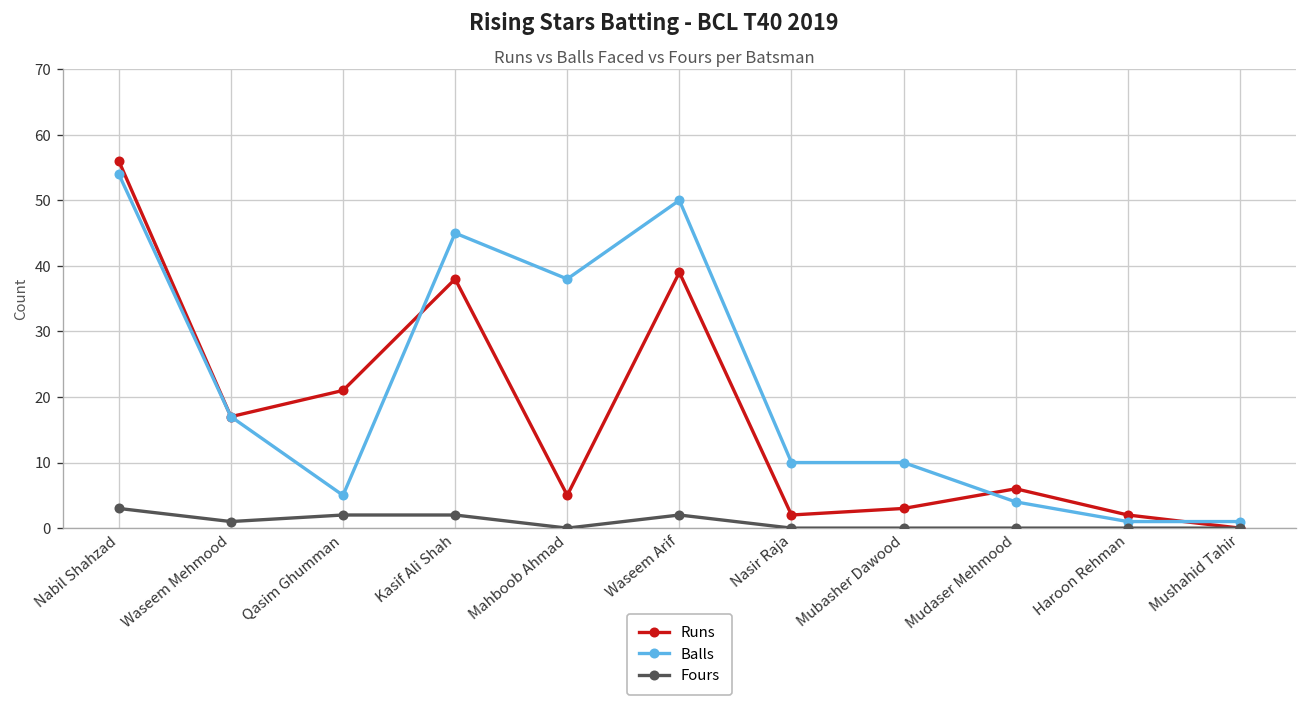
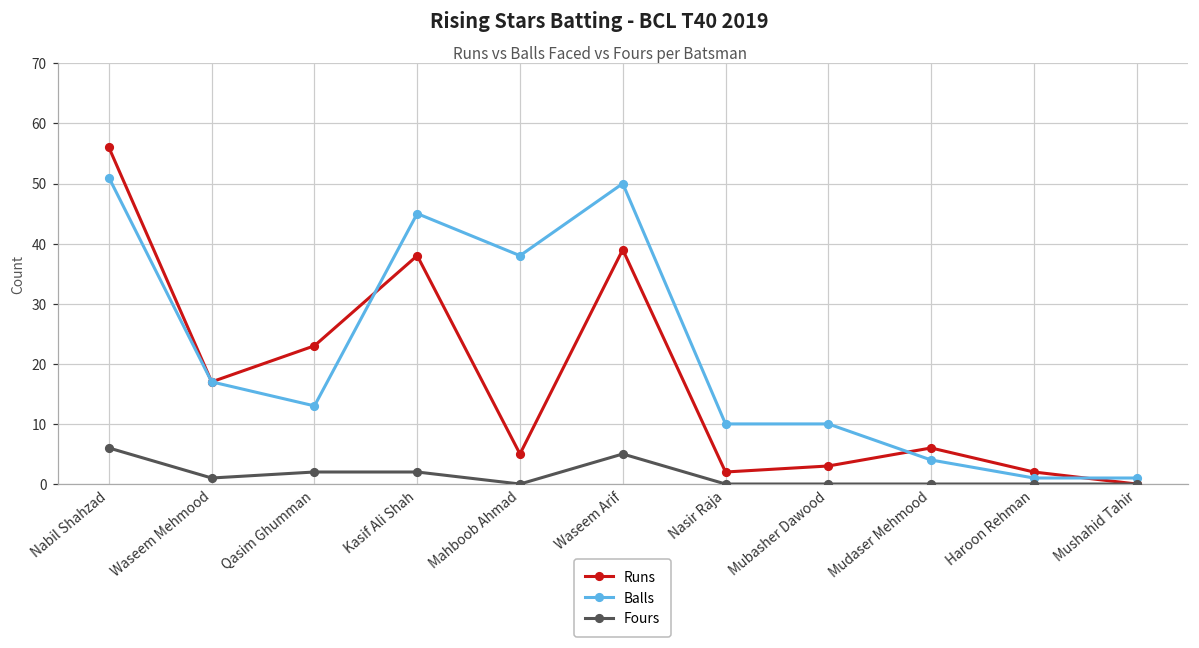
Balls, Nabil Shahzad: 54 -> 51
Fours, Nabil Shahzad: 3 -> 6
Runs, Qasim Ghumman: 21 -> 23
Balls, Qasim Ghumman: 5 -> 13
Fours, Waseem Arif: 2 -> 5
